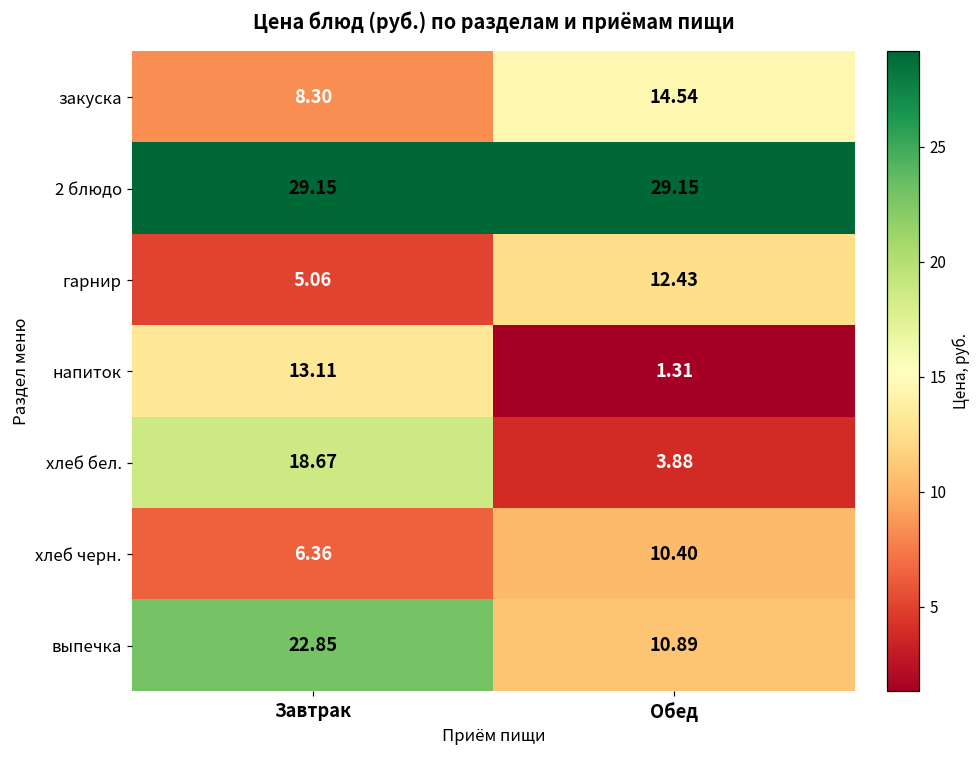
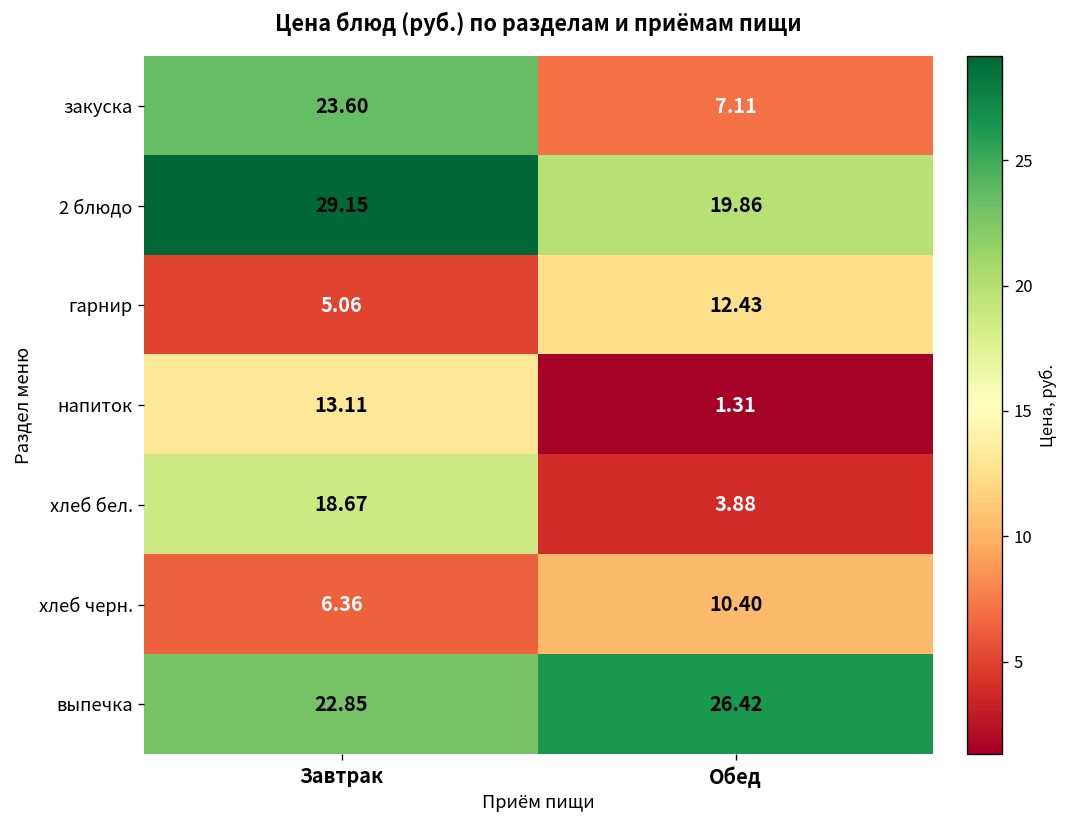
закуска, Завтрак: 8.30 -> 23.60
закуска, Обед: 14.54 -> 7.11
2 блюдо, Обед: 29.15 -> 19.86
выпечка, Обед: 10.89 -> 26.42
